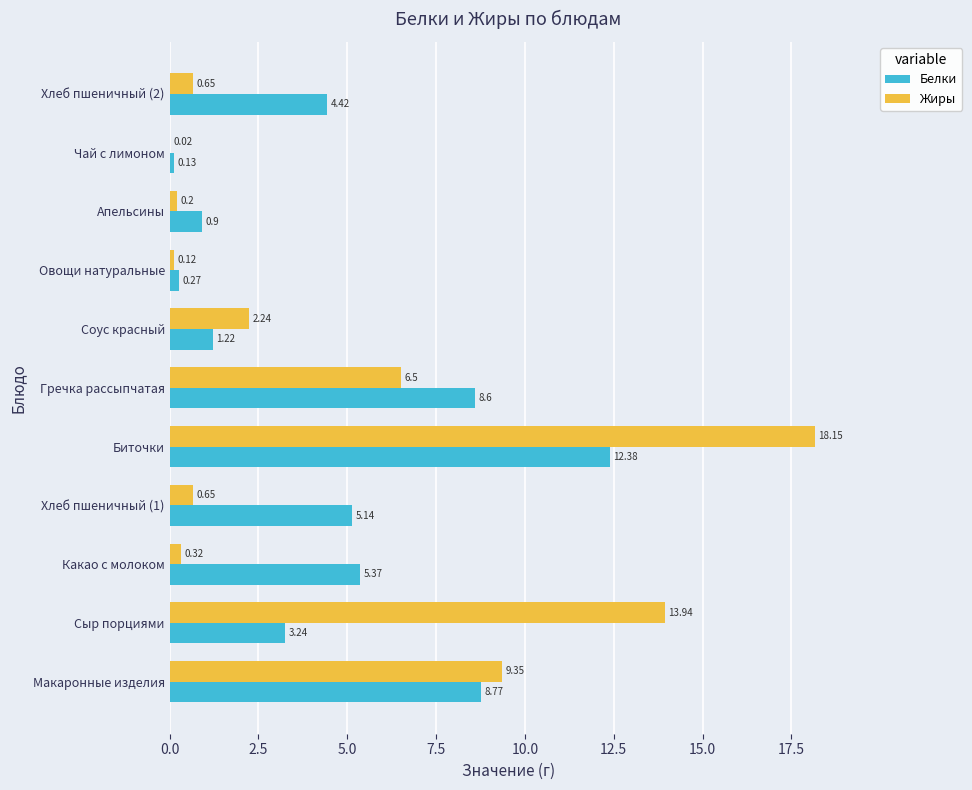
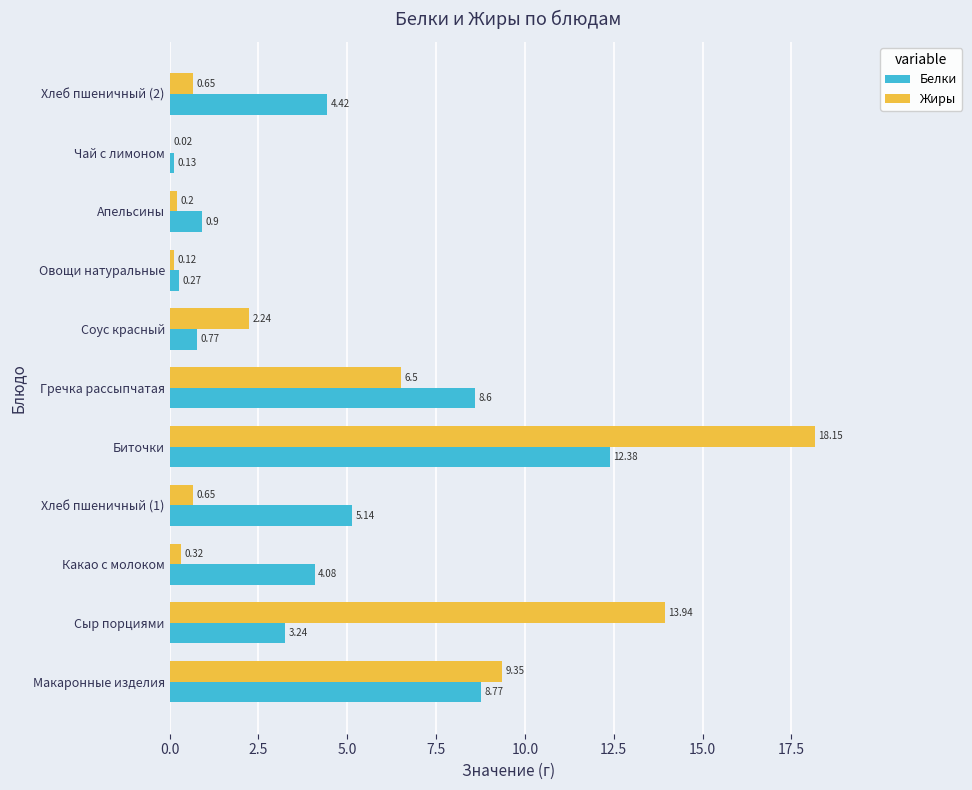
Белки, Соус красный: 1.22 -> 0.77
Белки, Какао с молоком: 5.37 -> 4.08
